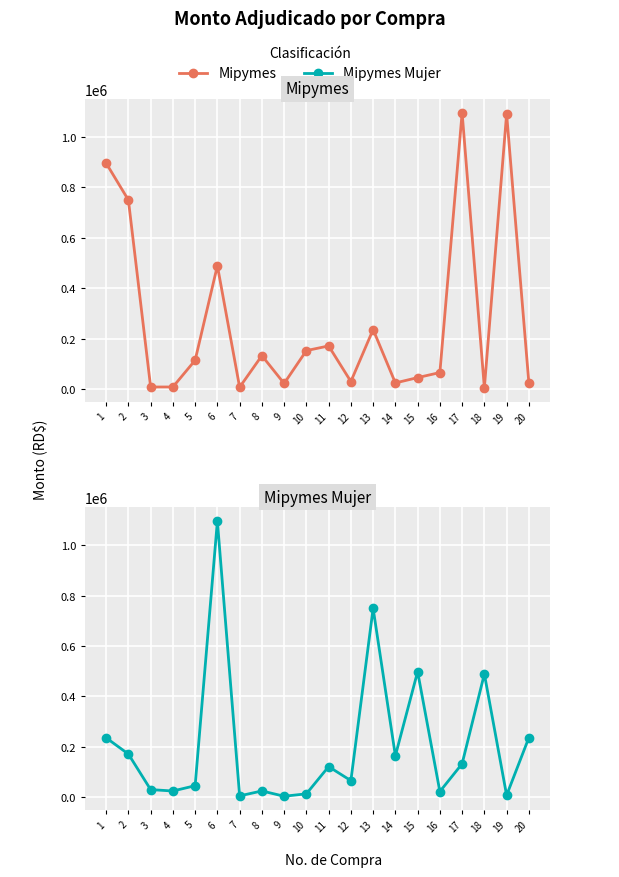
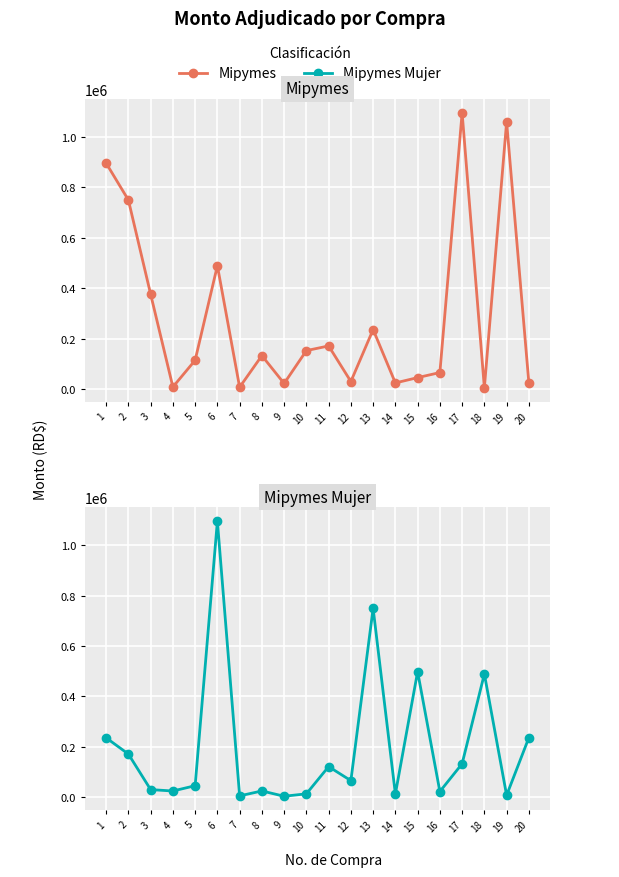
Mipymes, 3: 10000 -> 380000
Mipymes, 19: 1090000 -> 1060000
Mipymes Mujer, 14: 160000 -> 10000
